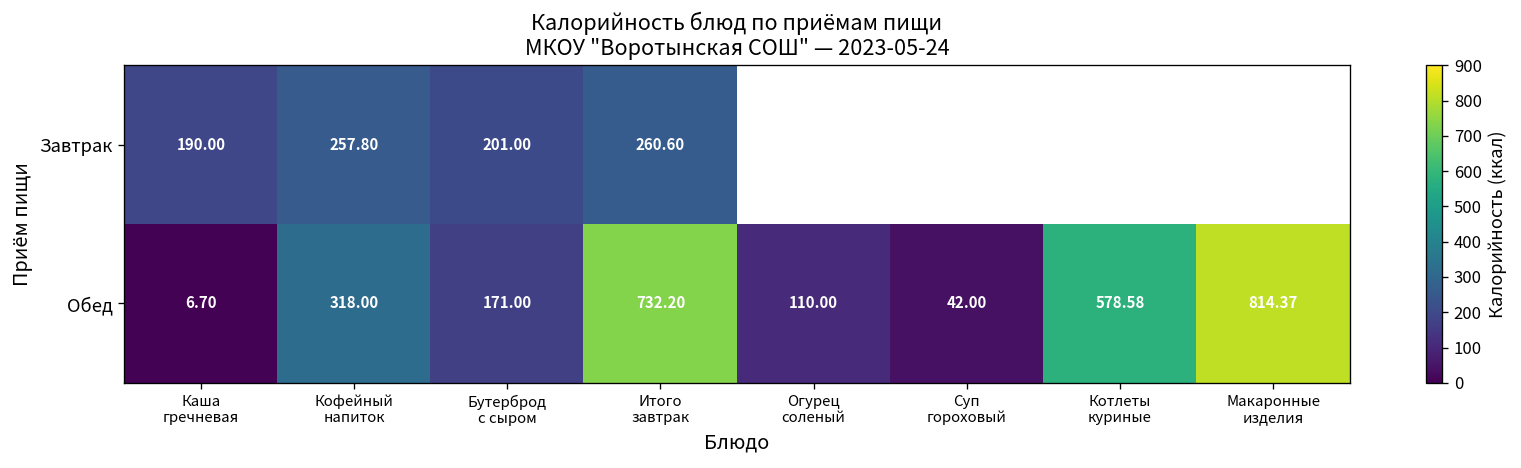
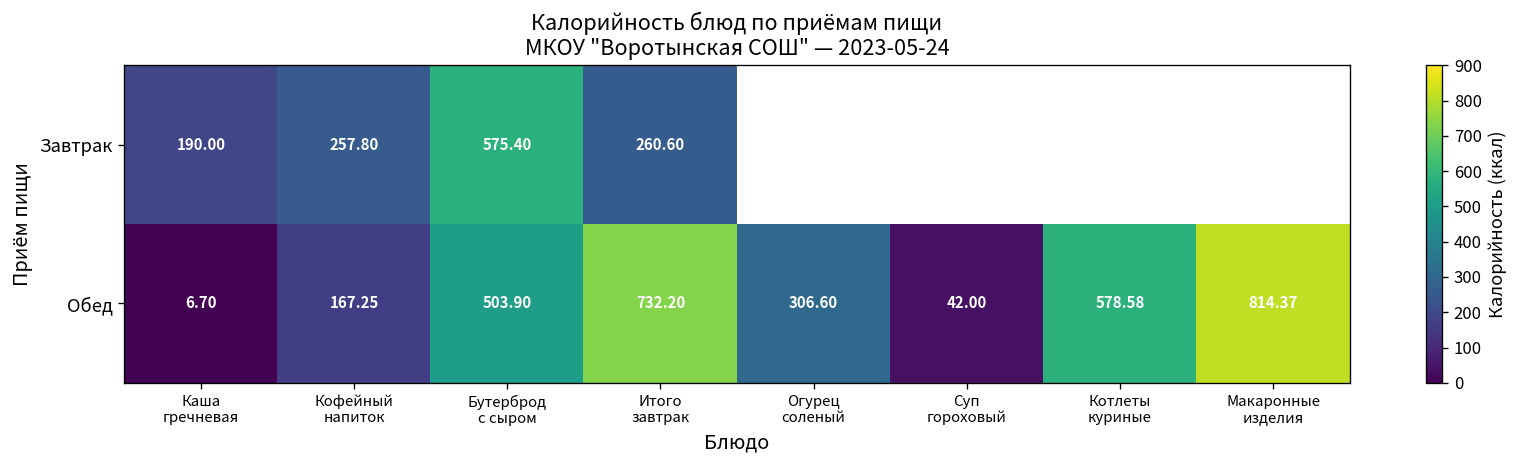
Завтрак, Бутерброд с сыром: 201.00 -> 575.40
Обед, Кофейный напиток: 318.00 -> 167.25
Обед, Бутерброд с сыром: 171.00 -> 503.90
Обед, Огурец соленый: 110.00 -> 306.60
